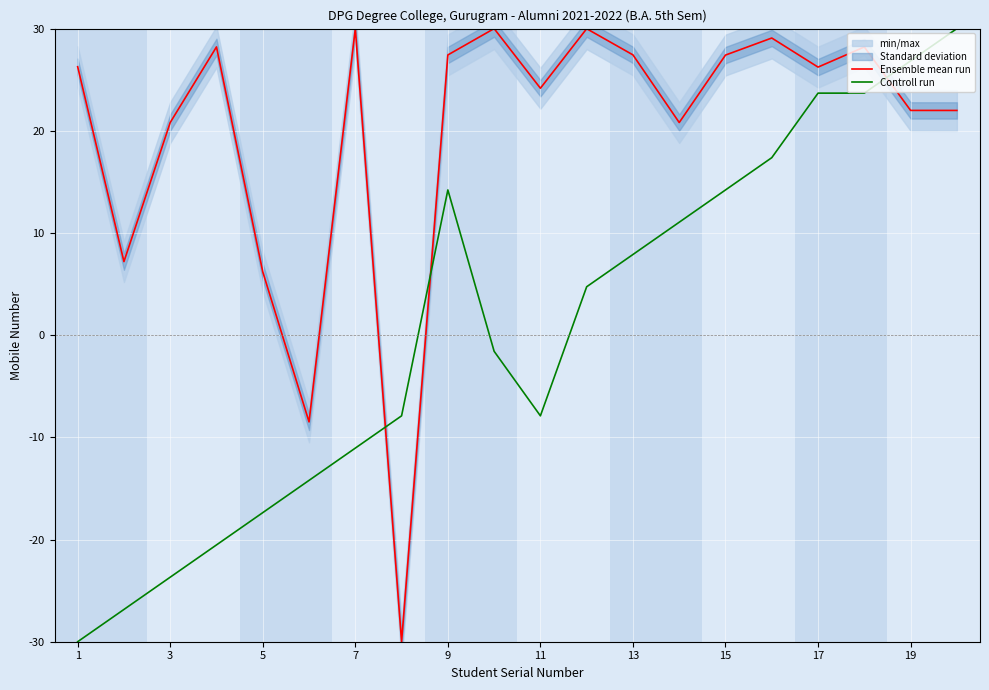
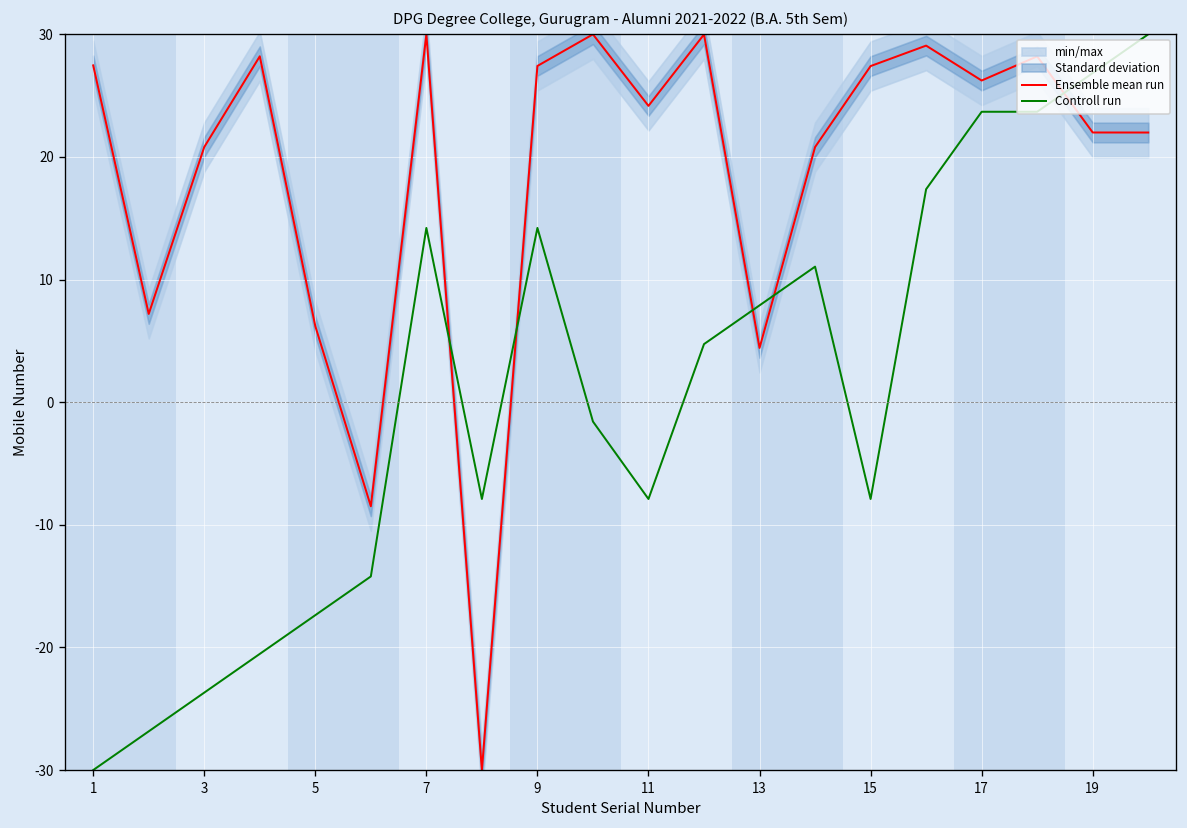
Ensemble mean run, 1: 26.3 -> 27.5
Controll run, 7: -11.1 -> 14.2
Ensemble mean run, 13: 27.4 -> 4.4
Controll run, 15: 14.2 -> -7.9
